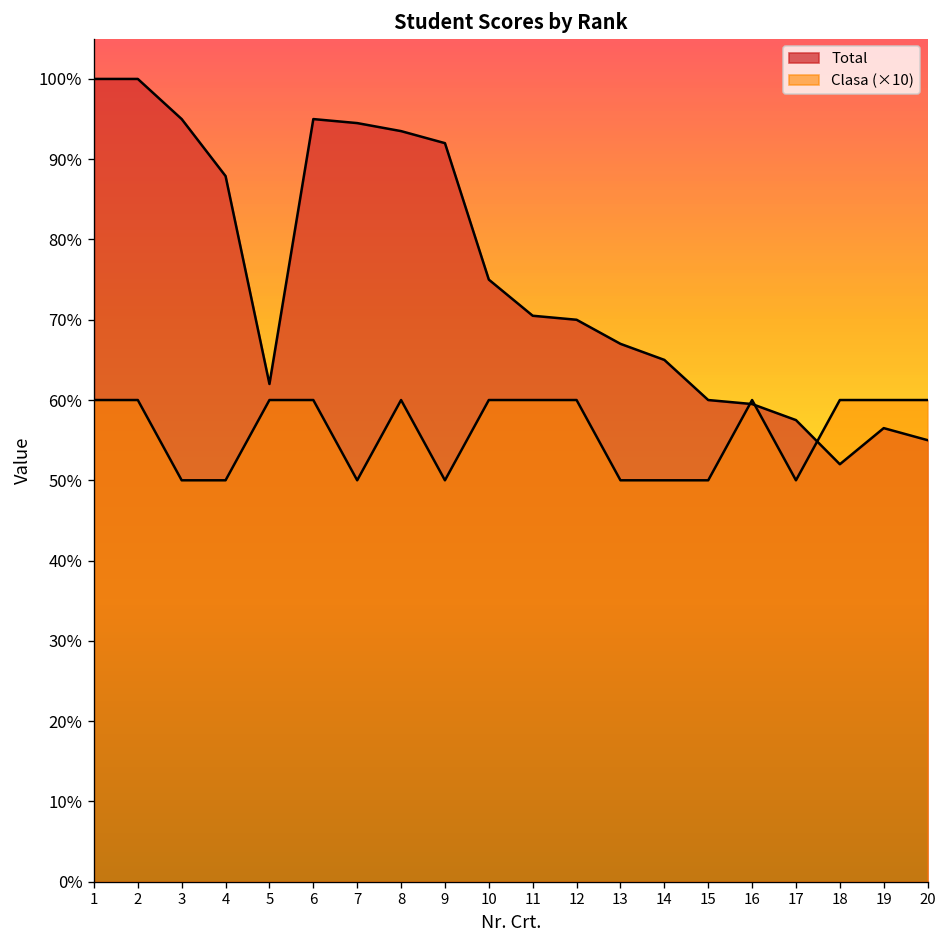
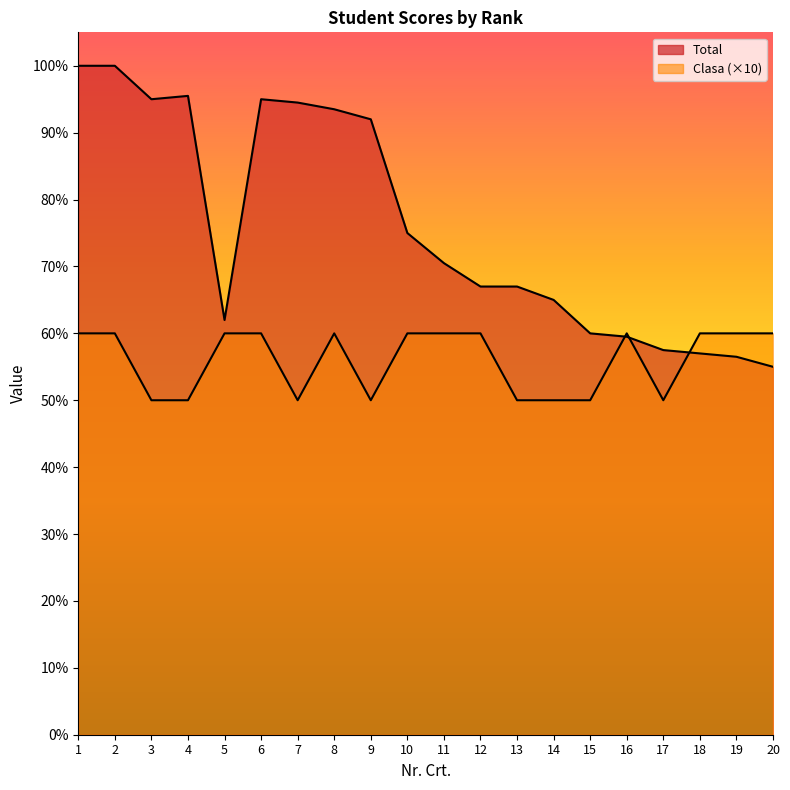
Total, 4: 88% -> 96%
Total, 12: 70% -> 67%
Total, 18: 52% -> 57%
